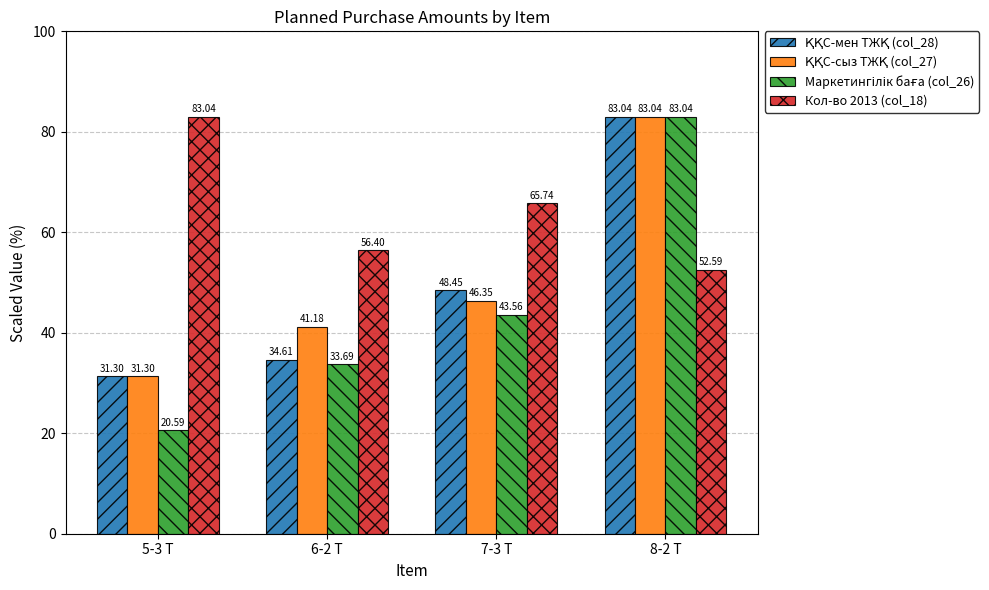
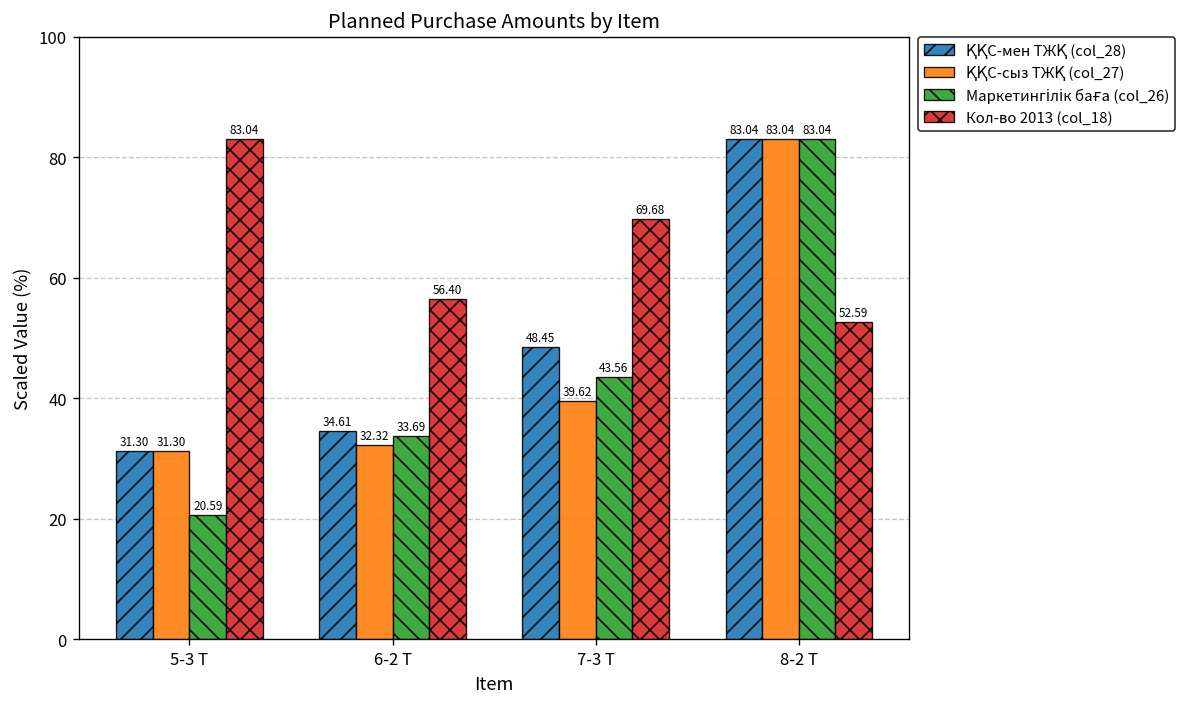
ҚҚС-сыз ТЖҚ (col_27), 6-2 Т: 41.18 -> 32.32
ҚҚС-сыз ТЖҚ (col_27), 7-3 Т: 46.35 -> 39.62
Кол-во 2013 (col_18), 7-3 Т: 65.74 -> 69.68
